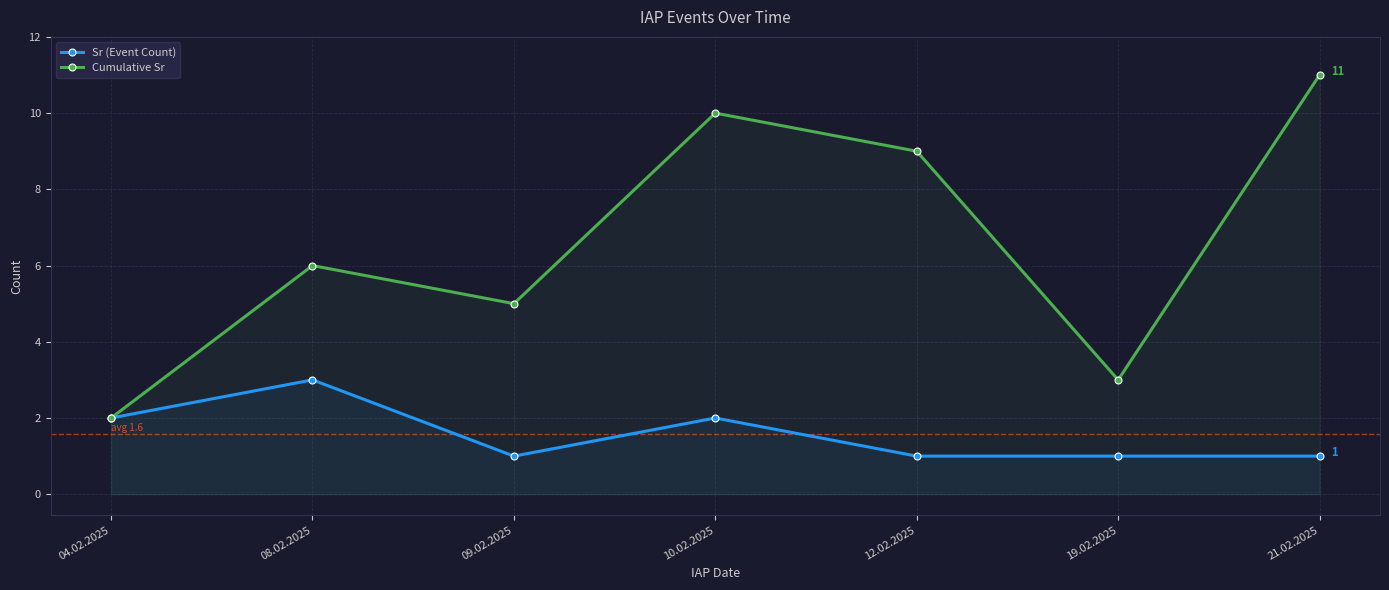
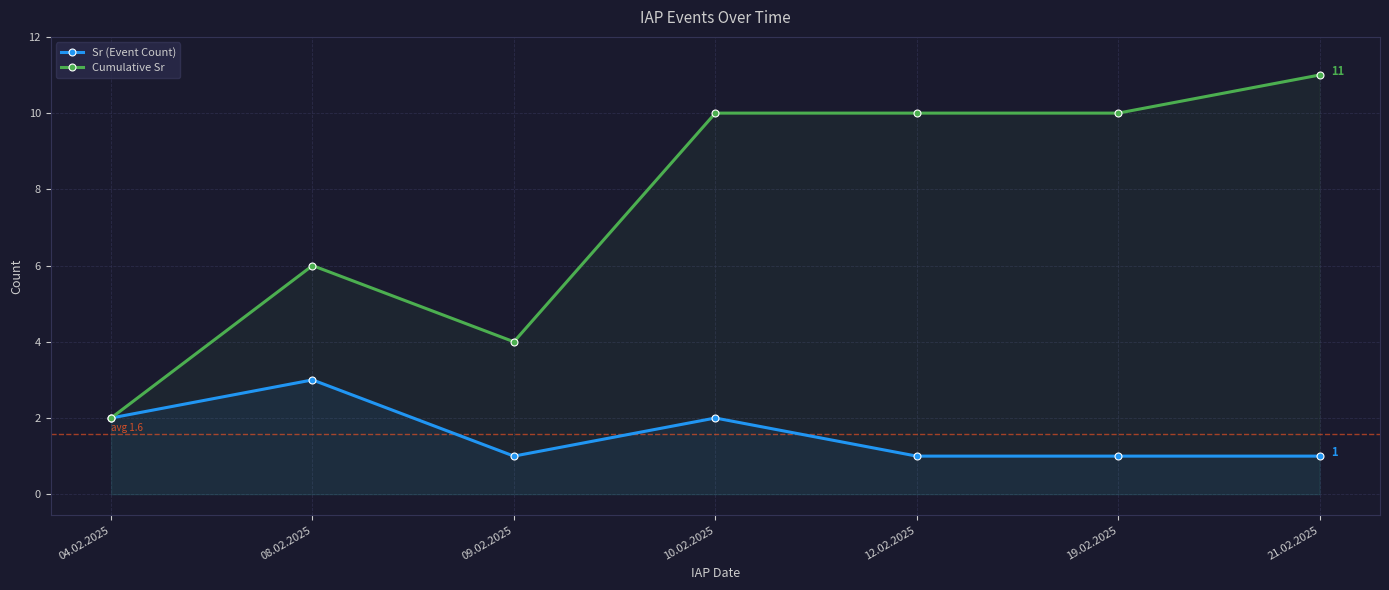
Cumulative Sr, 09.02.2025: 5 -> 4
Cumulative Sr, 12.02.2025: 9 -> 10
Cumulative Sr, 19.02.2025: 3 -> 10
